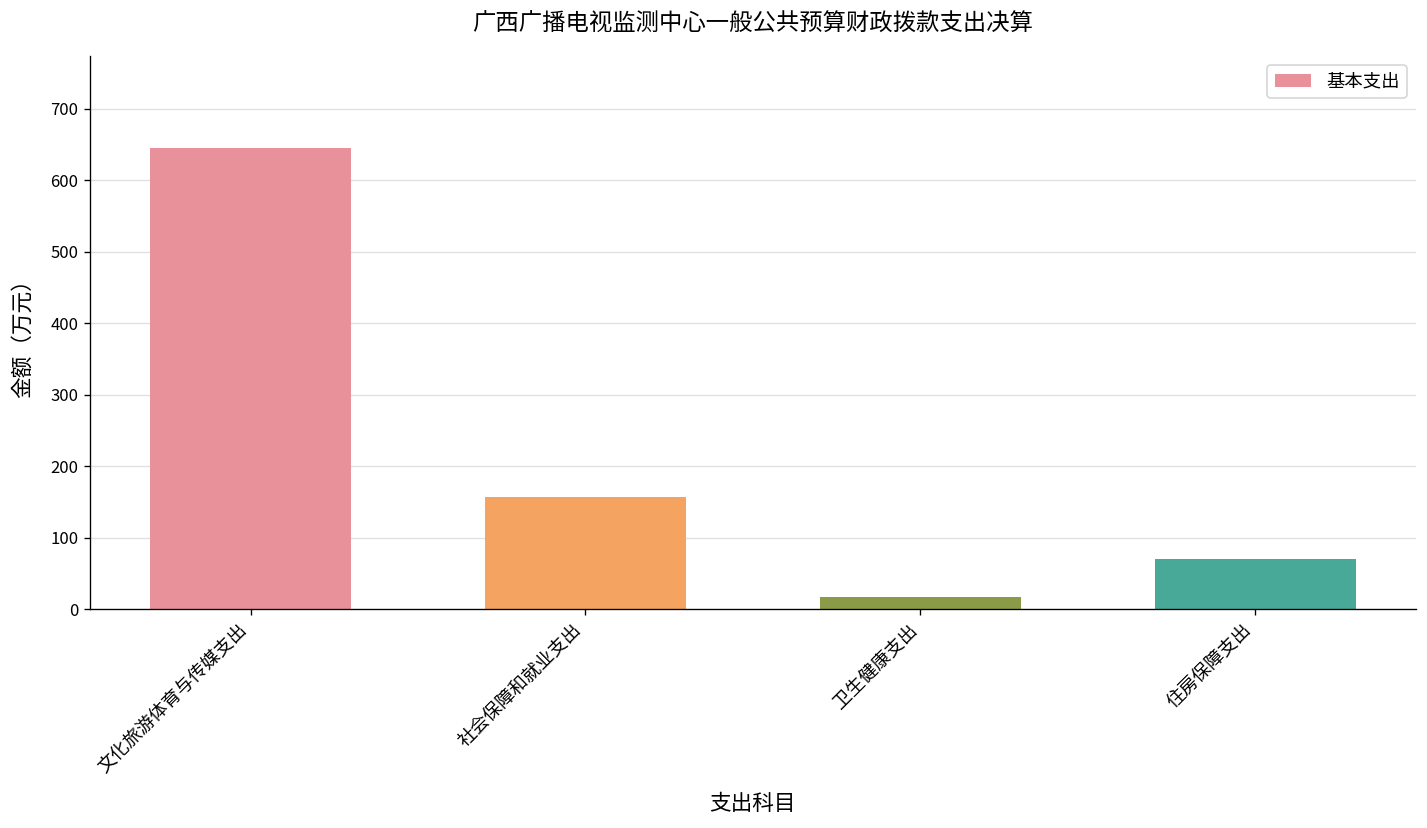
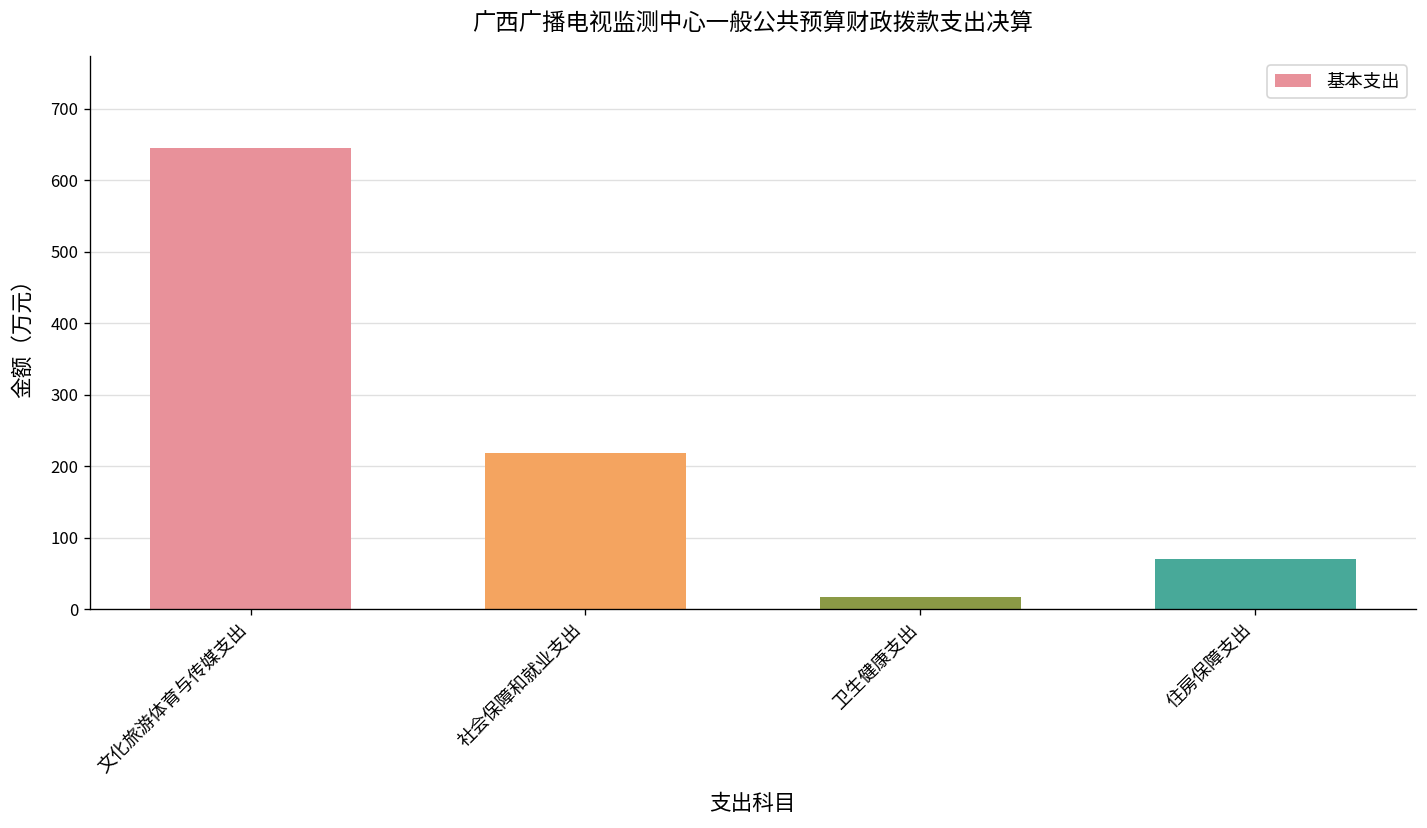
社会保障和就业支出: 160 -> 220
